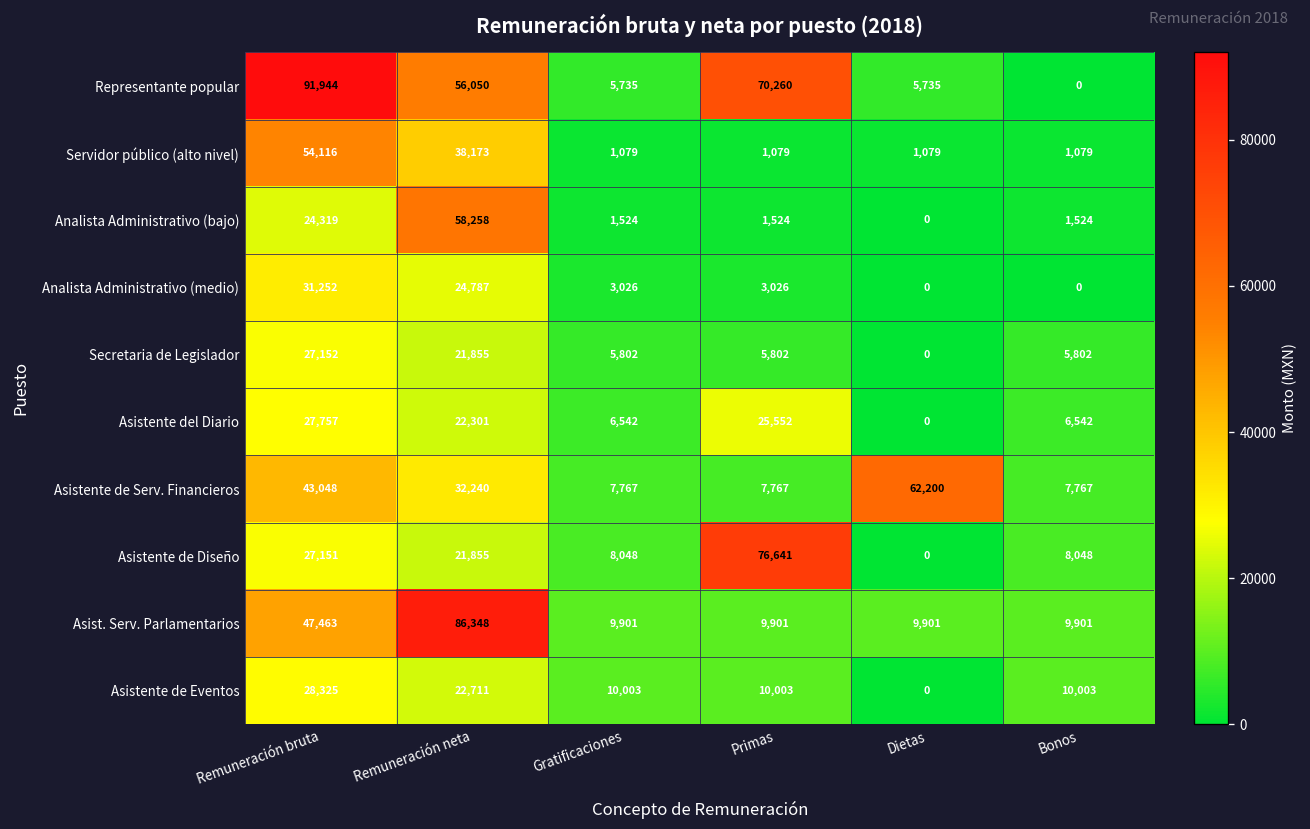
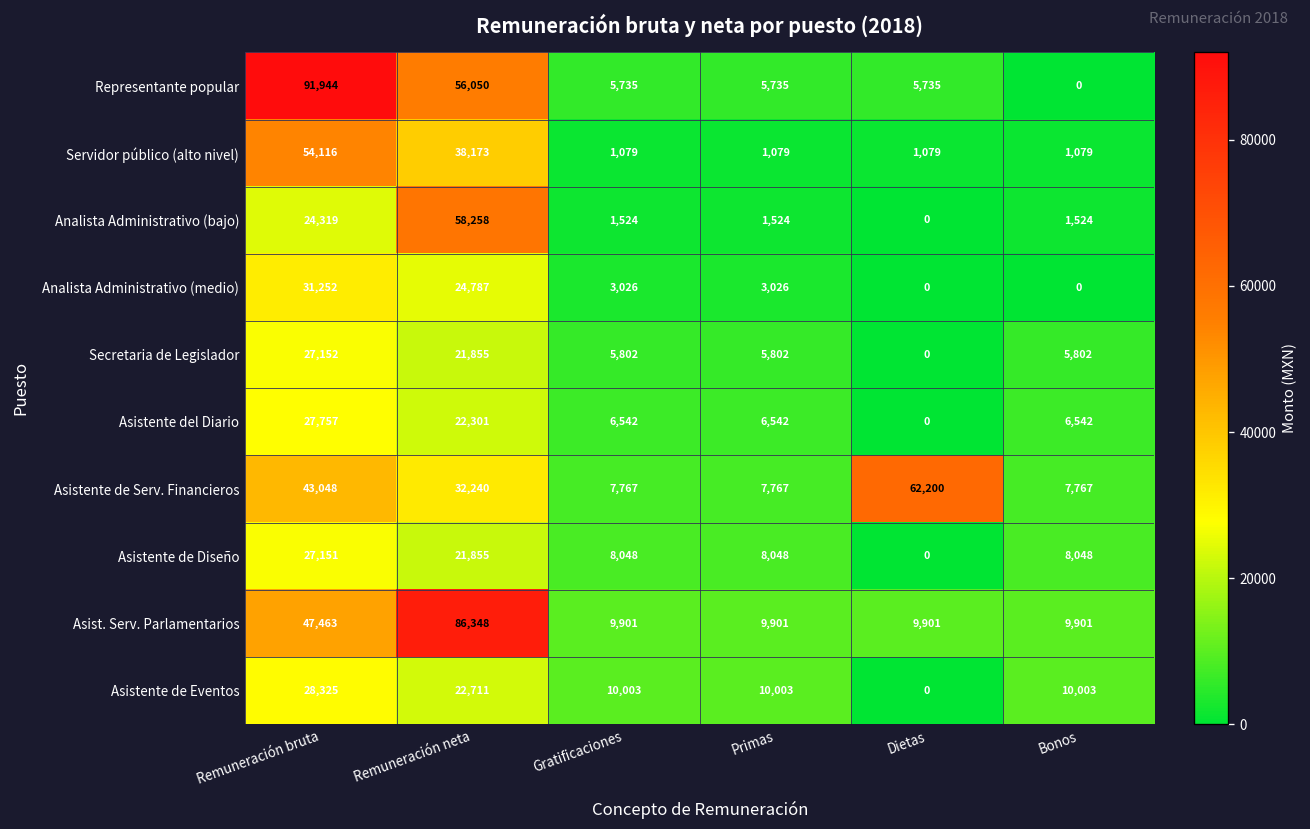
Representante popular, Primas: 70,260 -> 5,735
Asistente del Diario, Primas: 25,552 -> 6,542
Asistente de Diseño, Primas: 76,641 -> 8,048
